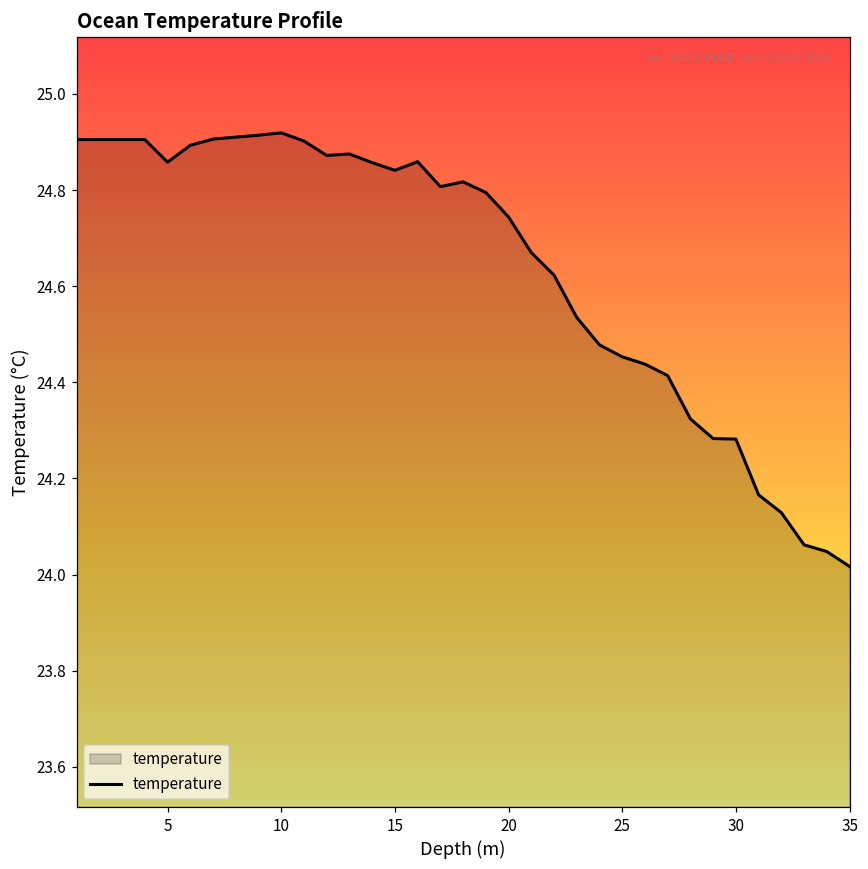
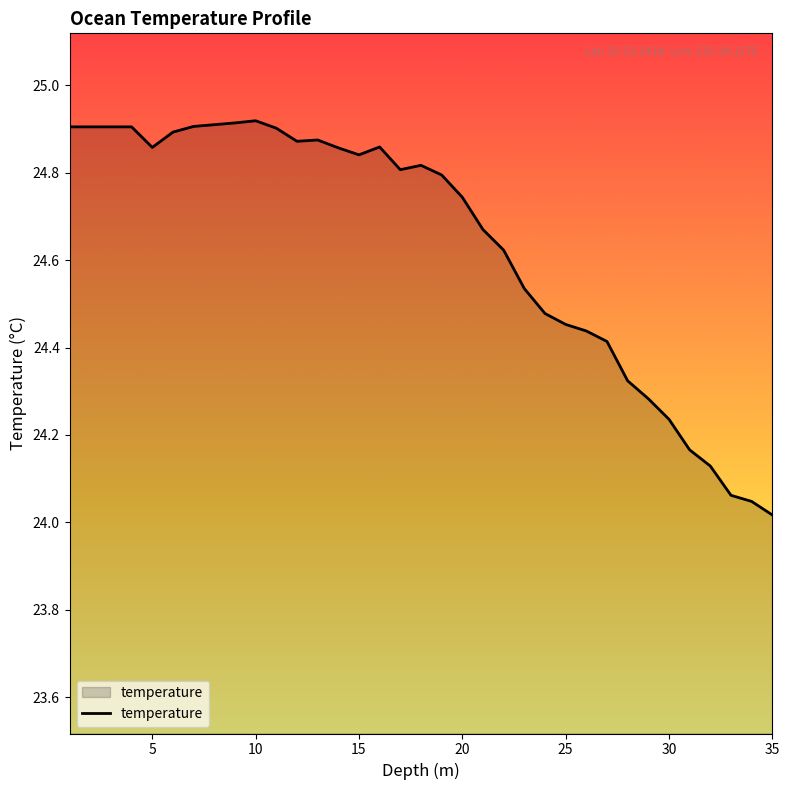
30: 24.28 -> 24.24
